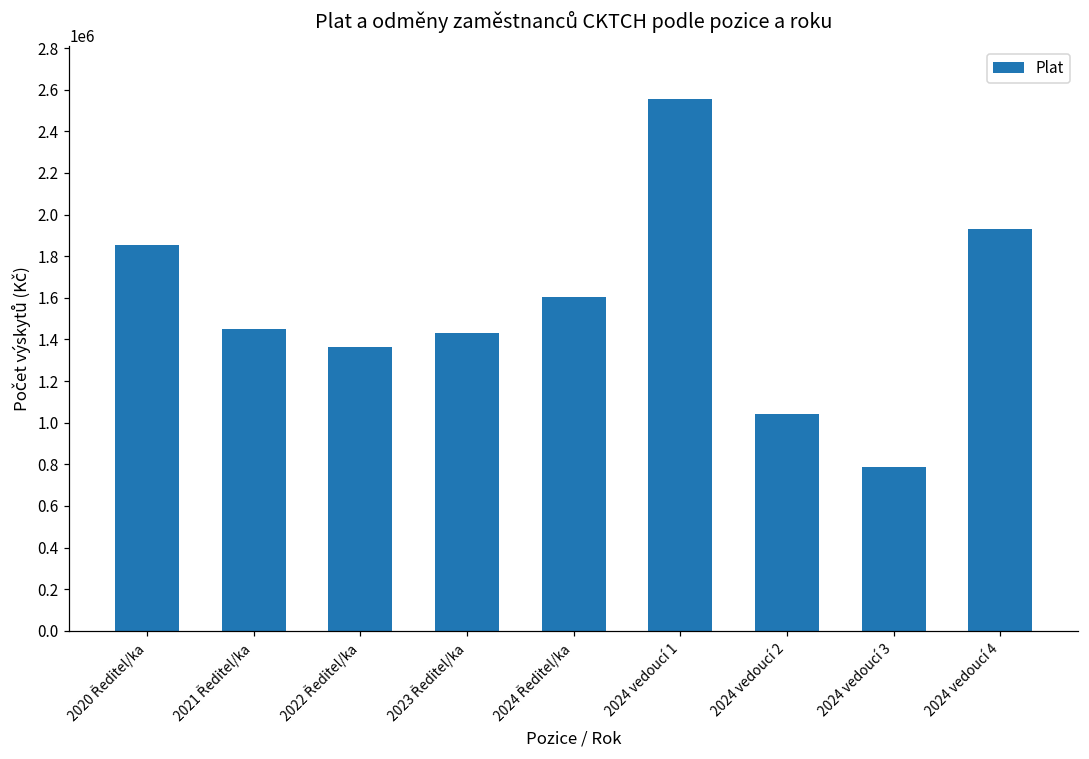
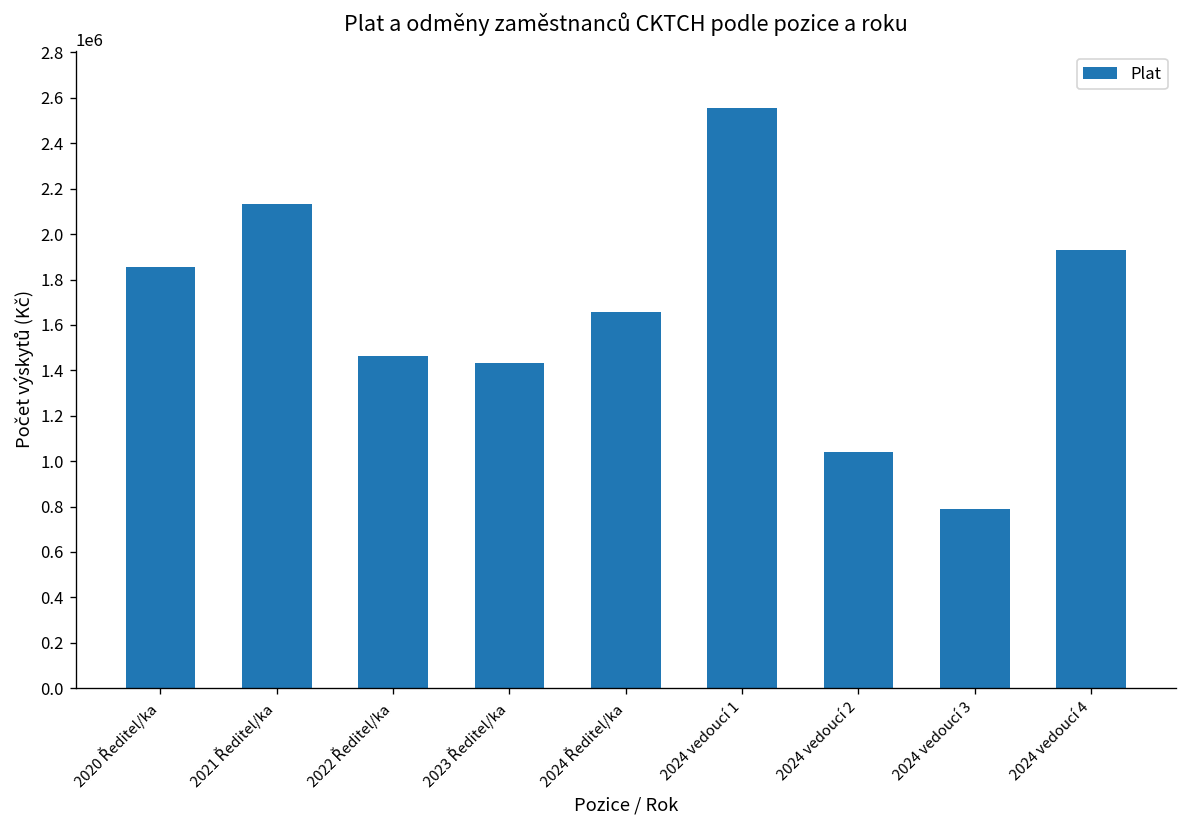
2021 Ředitel/ka: 1450000 -> 2130000
2022 Ředitel/ka: 1360000 -> 1470000
2024 Ředitel/ka: 1610000 -> 1660000
